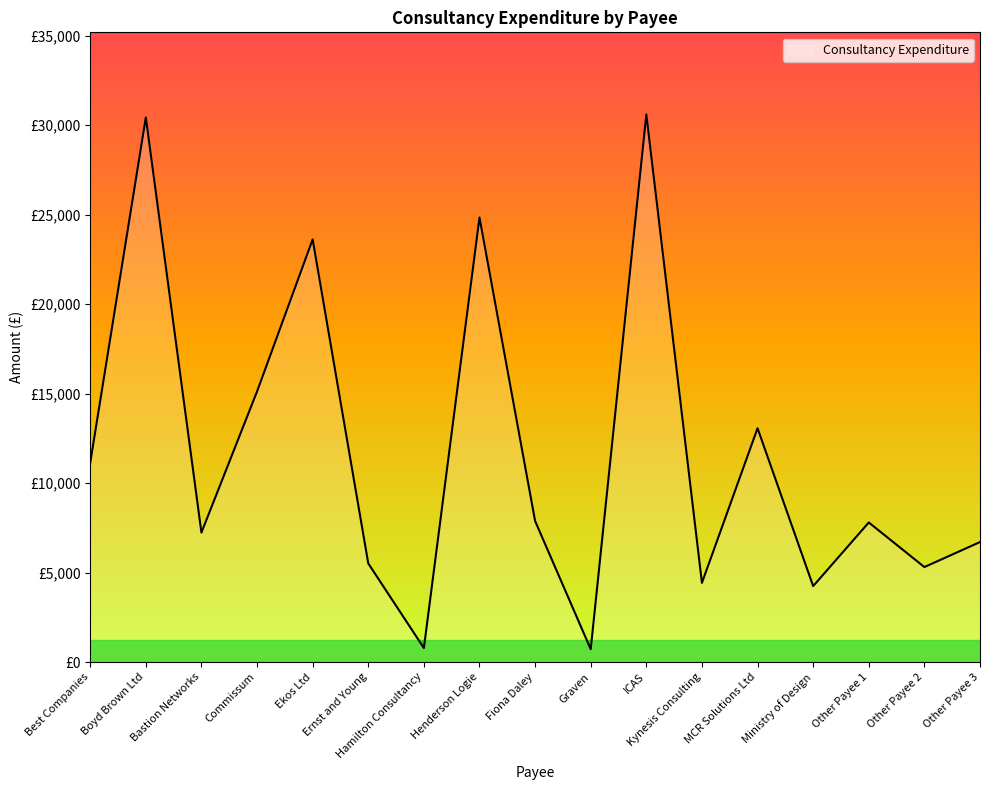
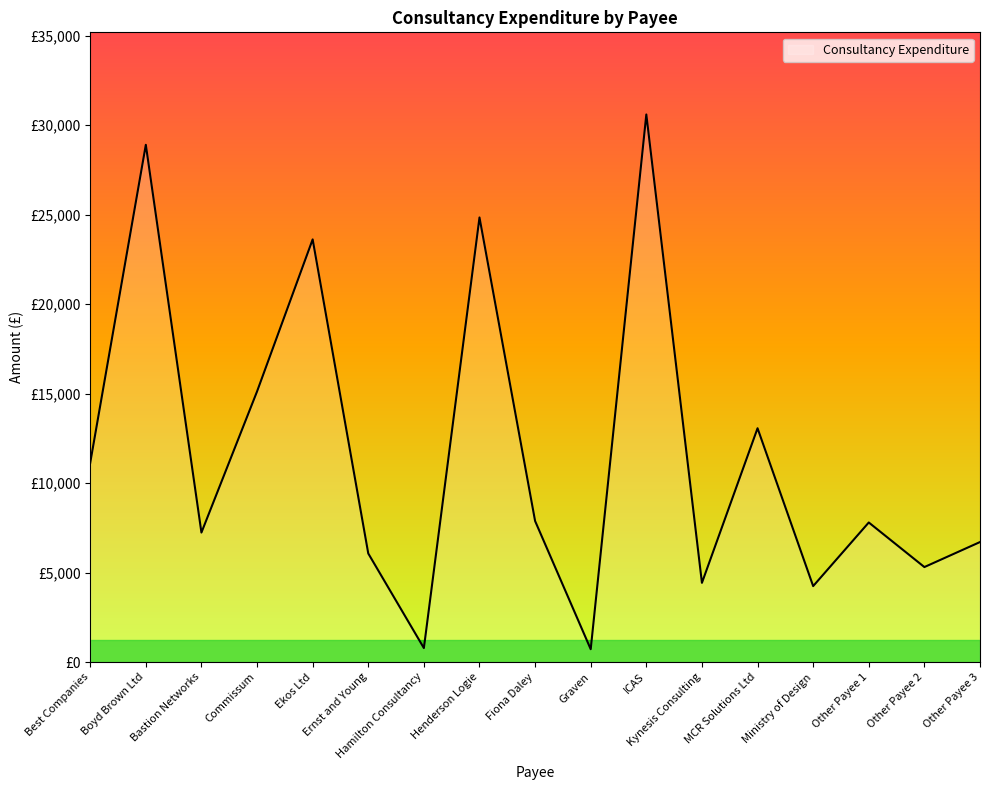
Boyd Brown Ltd: £30,400 -> £28,900
Ernst and Young: £5,500 -> £6,100
